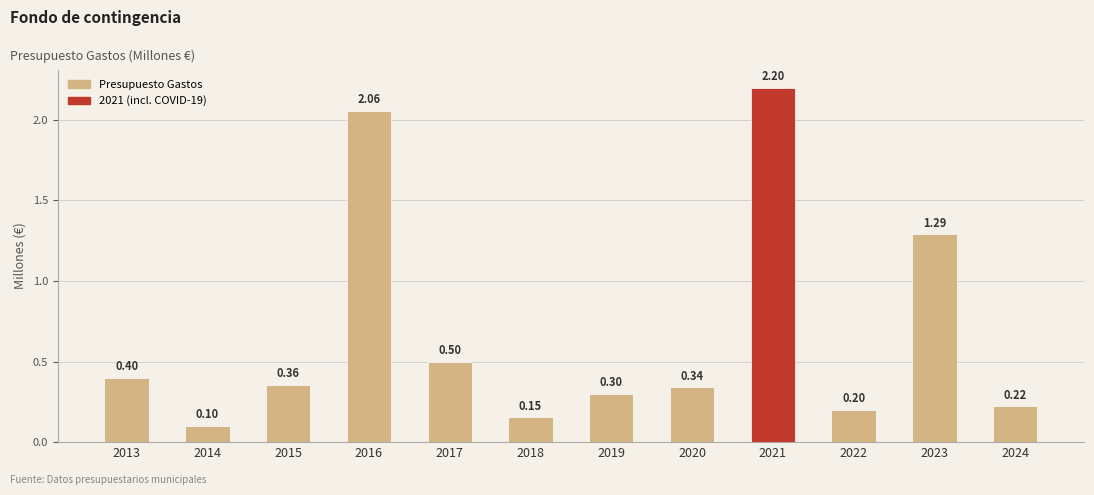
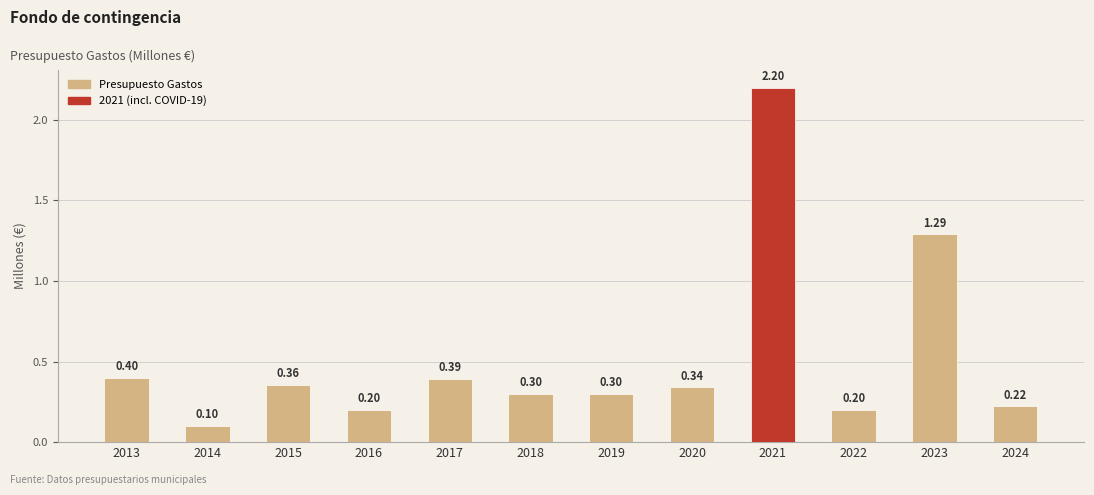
2016: 2.06 -> 0.20
2017: 0.50 -> 0.39
2018: 0.15 -> 0.30
